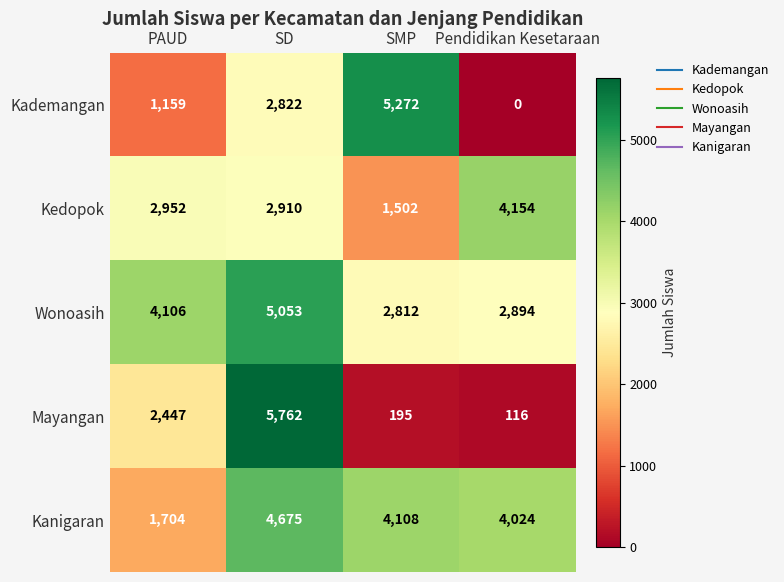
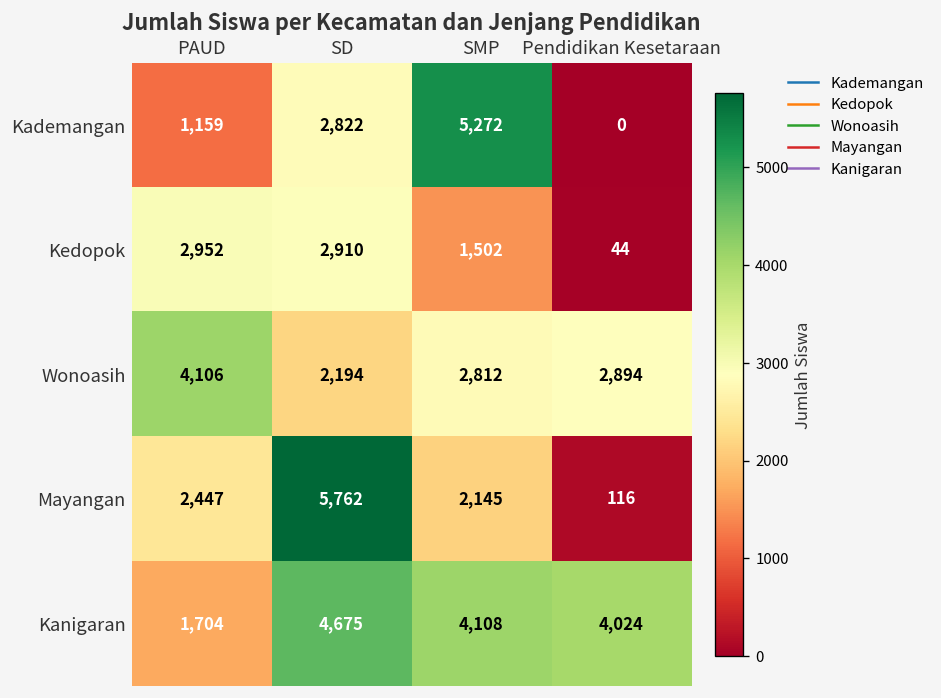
Kedopok, Pendidikan Kesetaraan: 4,154 -> 44
Wonoasih, SD: 5,053 -> 2,194
Mayangan, SMP: 195 -> 2,145
